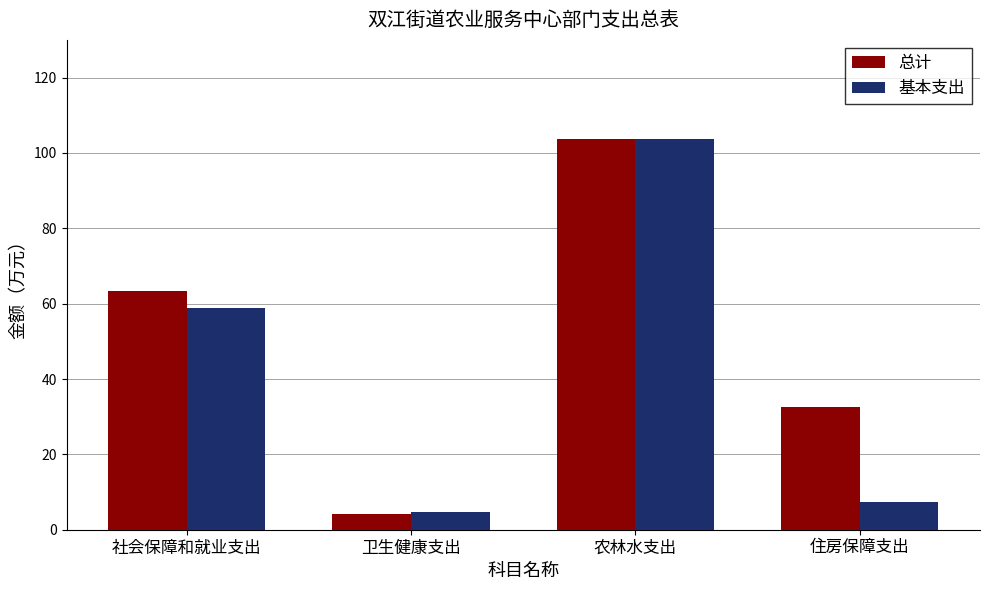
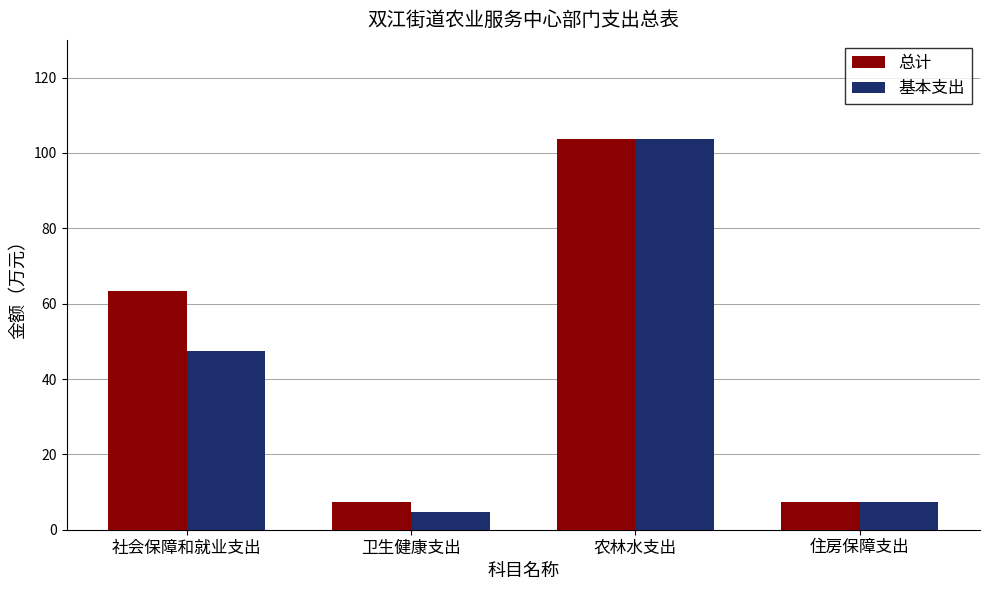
基本支出, 社会保障和就业支出: 59 -> 47
总计, 卫生健康支出: 4 -> 7
总计, 住房保障支出: 33 -> 7
